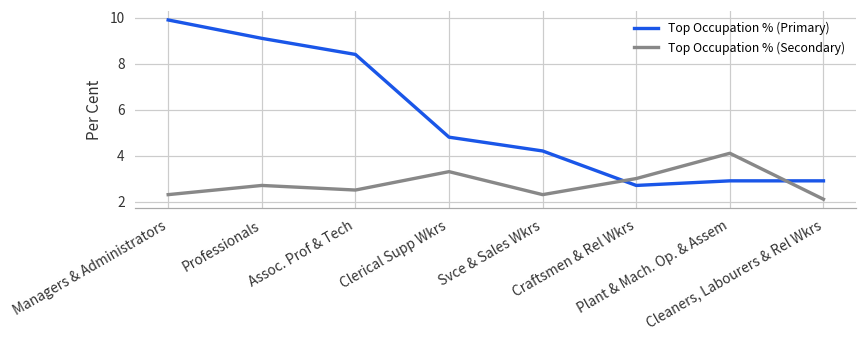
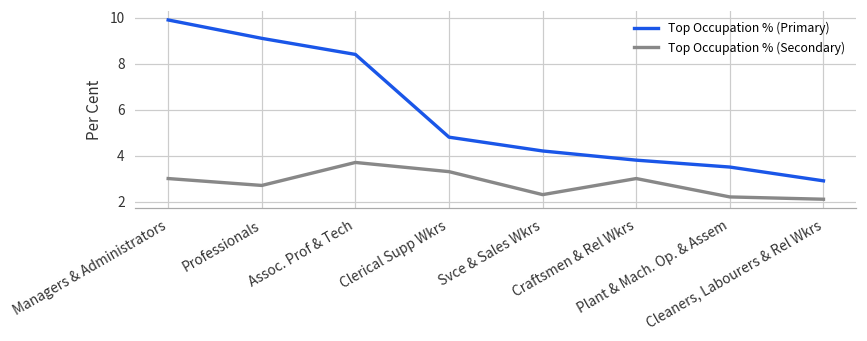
Top Occupation % (Secondary), Managers & Administrators: 2.3 -> 3.0
Top Occupation % (Secondary), Assoc. Prof & Tech: 2.5 -> 3.7
Top Occupation % (Primary), Craftsmen & Rel Wkrs: 2.7 -> 3.8
Top Occupation % (Primary), Plant & Mach. Op. & Assem: 2.9 -> 3.5
Top Occupation % (Secondary), Plant & Mach. Op. & Assem: 4.1 -> 2.2
